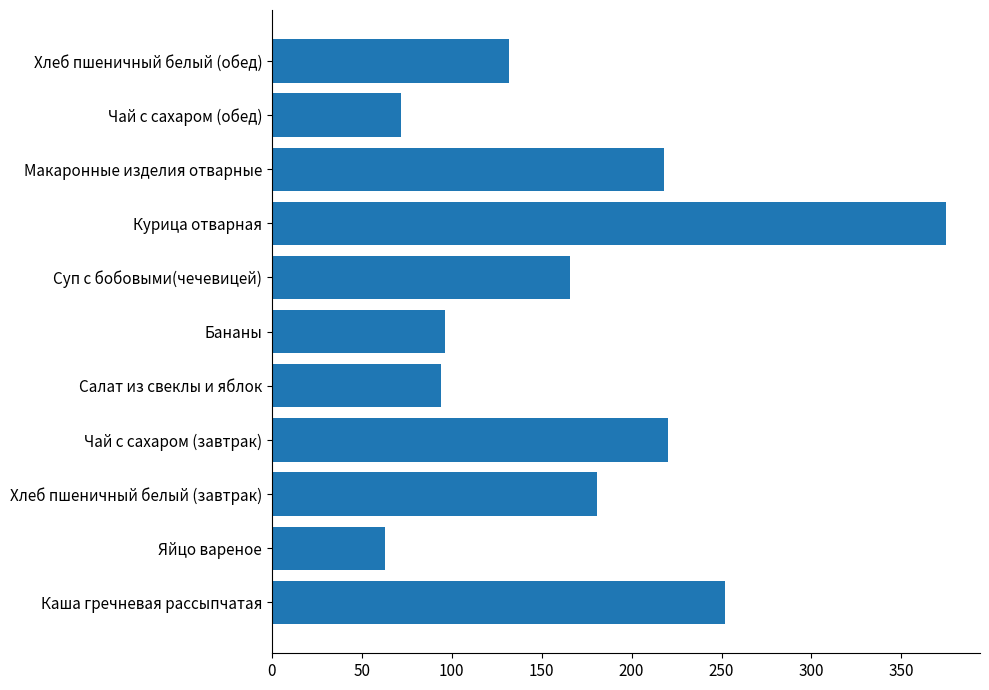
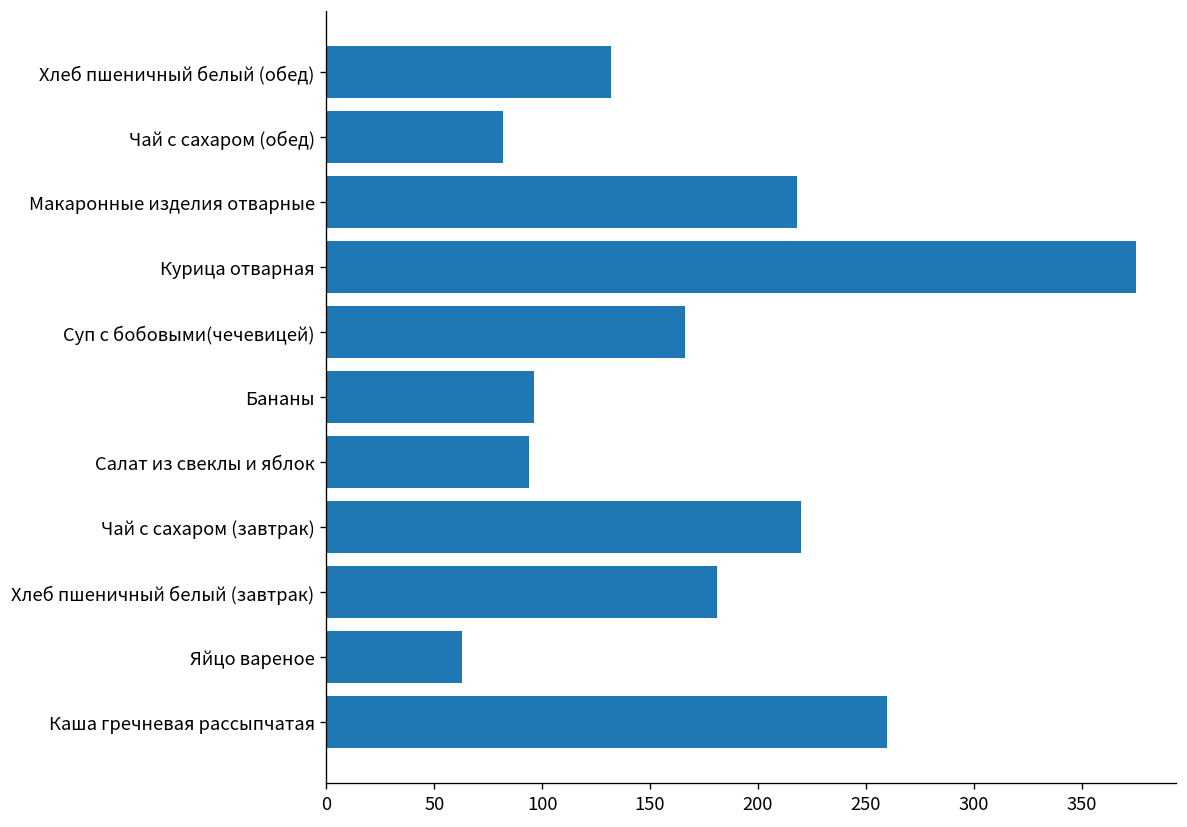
Чай с сахаром (обед): 72 -> 82
Каша гречневая рассыпчатая: 252 -> 260
